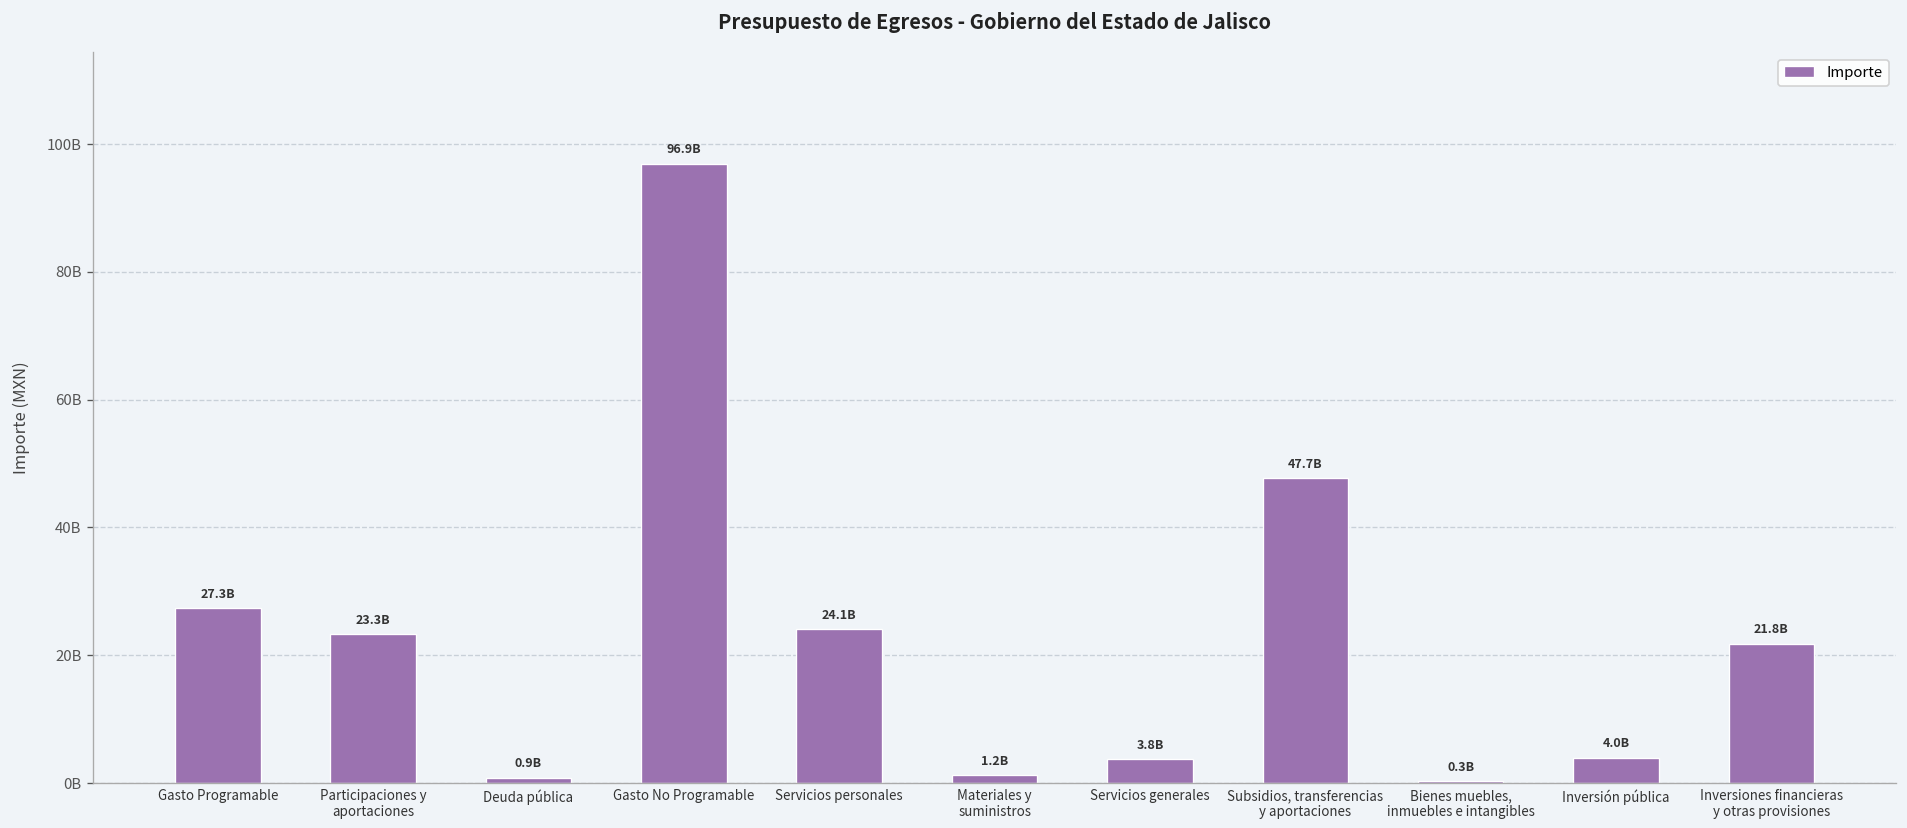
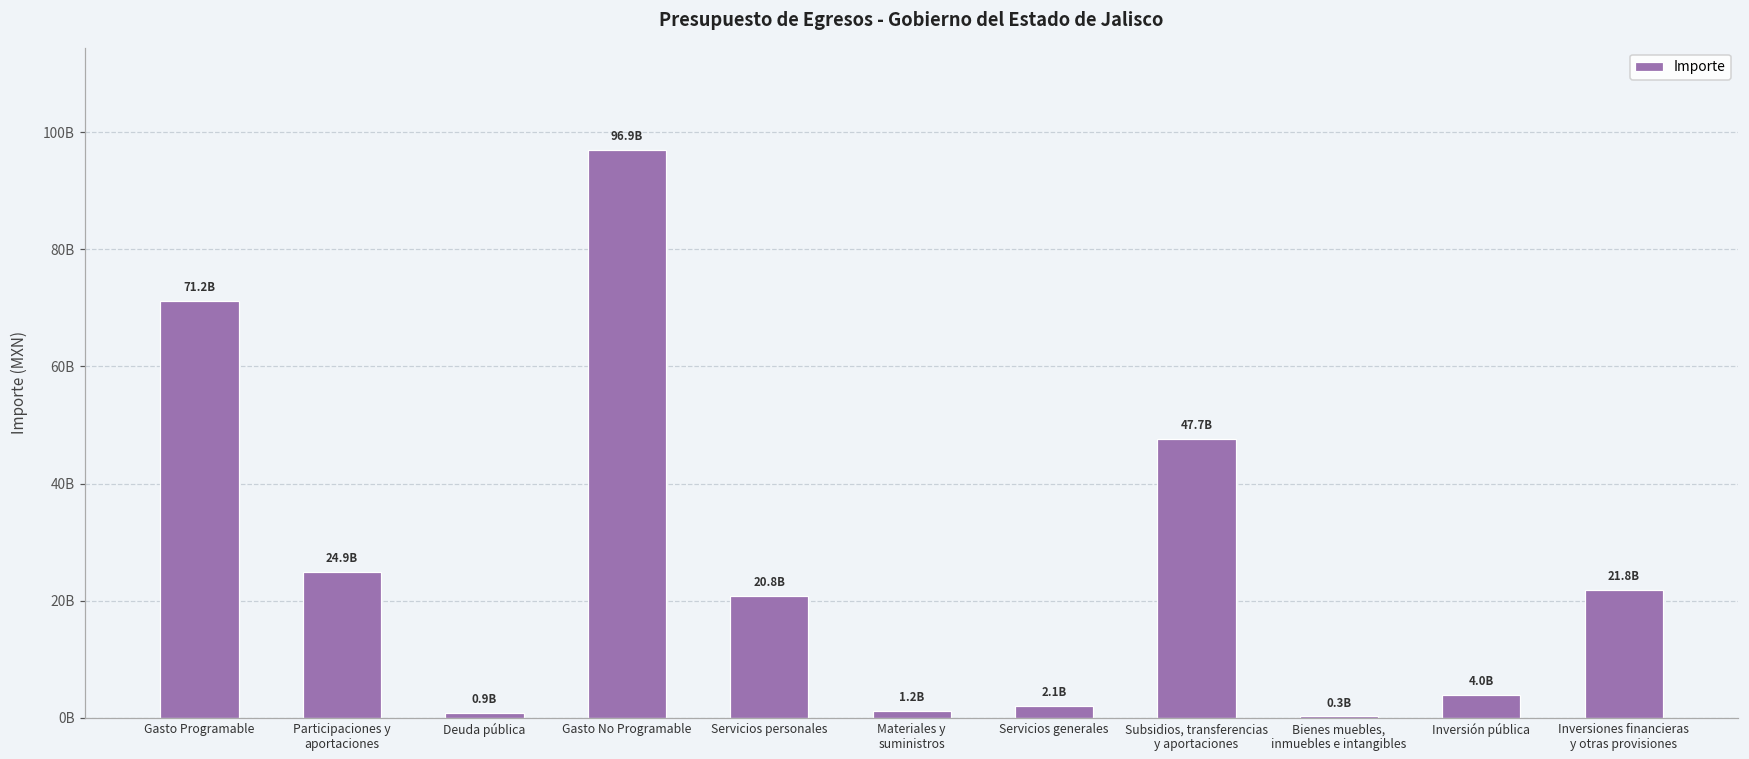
Gasto Programable: 27.3B -> 71.2B
Participaciones y aportaciones: 23.3B -> 24.9B
Servicios personales: 24.1B -> 20.8B
Servicios generales: 3.8B -> 2.1B
